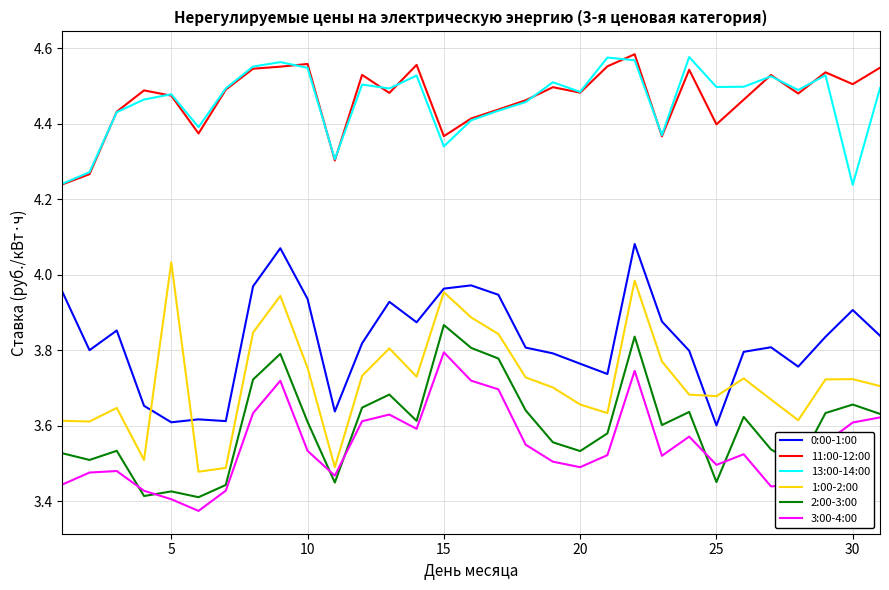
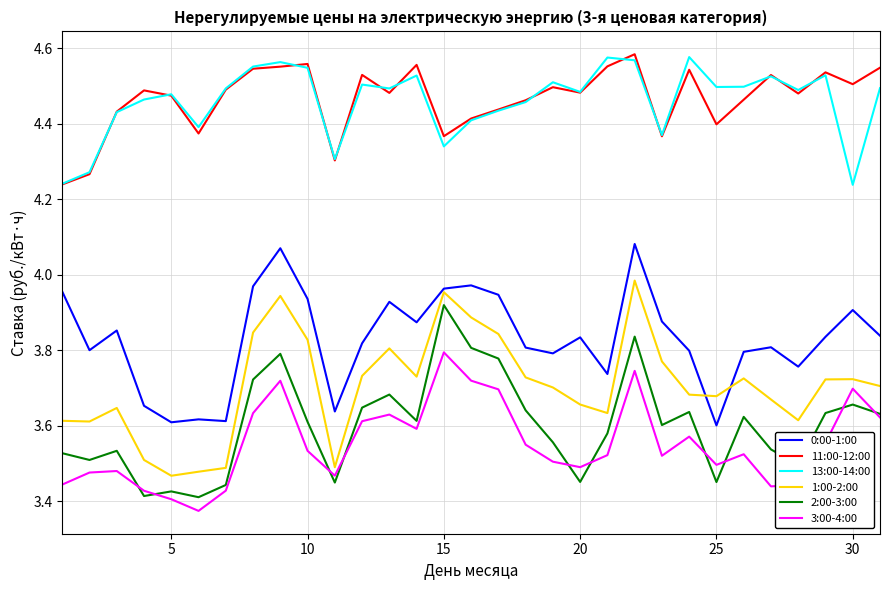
1:00-2:00, 5: 4.03 -> 3.47
1:00-2:00, 10: 3.75 -> 3.83
2:00-3:00, 15: 3.87 -> 3.92
0:00-1:00, 20: 3.76 -> 3.83
2:00-3:00, 20: 3.53 -> 3.45
3:00-4:00, 30: 3.61 -> 3.70
